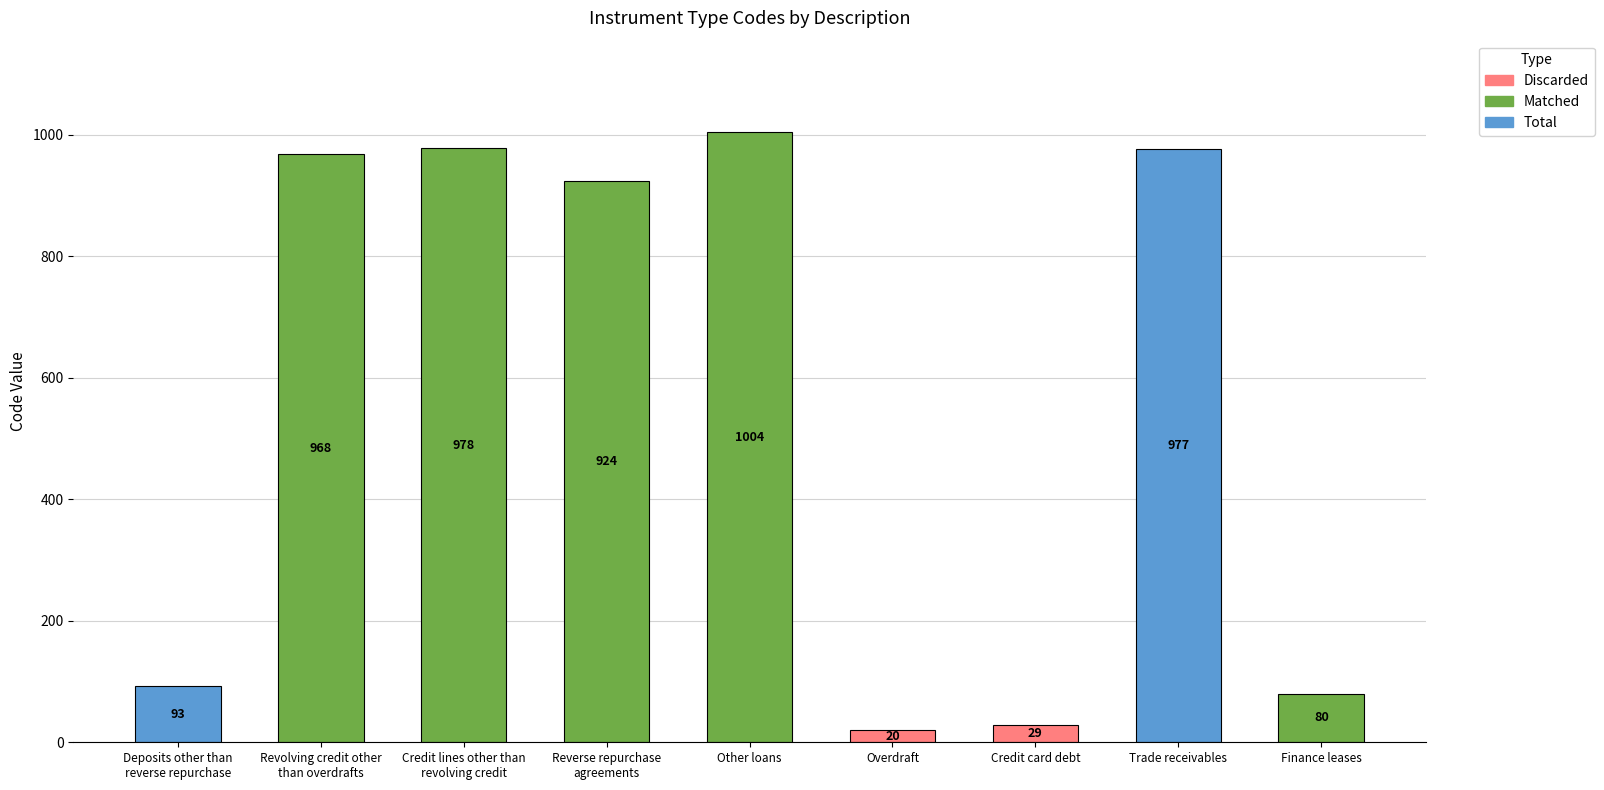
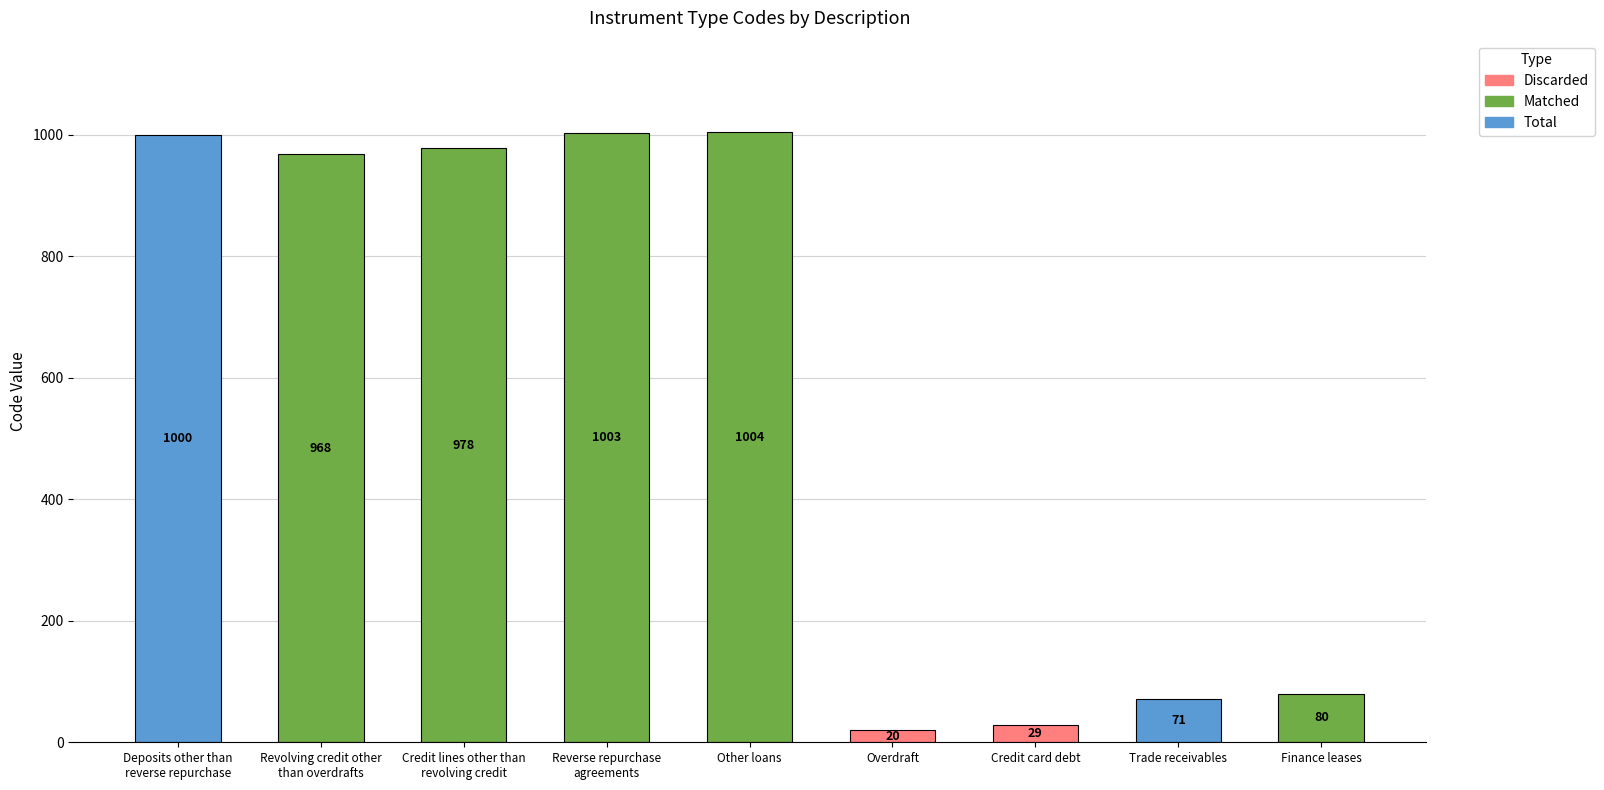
Deposits other than reverse repurchase: 93 -> 1000
Reverse repurchase agreements: 924 -> 1003
Trade receivables: 977 -> 71
